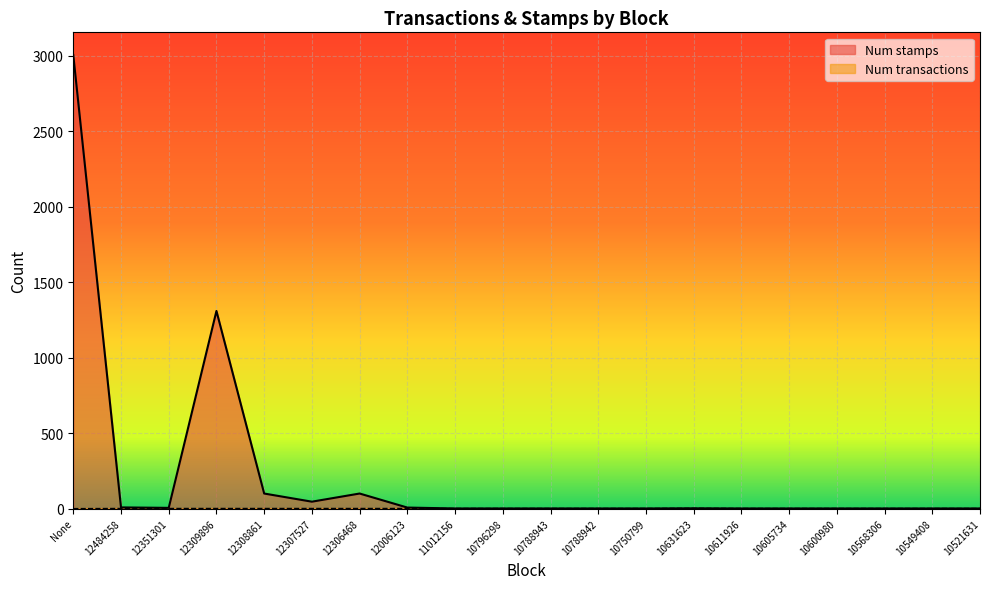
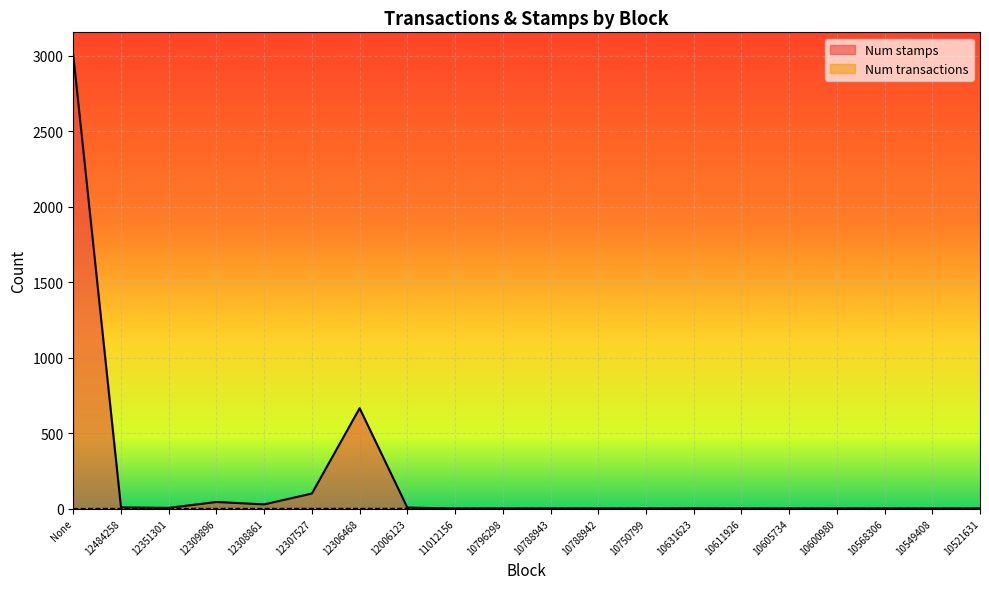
Num stamps, 12309896: 1310 -> 40
Num stamps, 12308861: 100 -> 30
Num stamps, 12307527: 50 -> 100
Num stamps, 12306468: 100 -> 670
